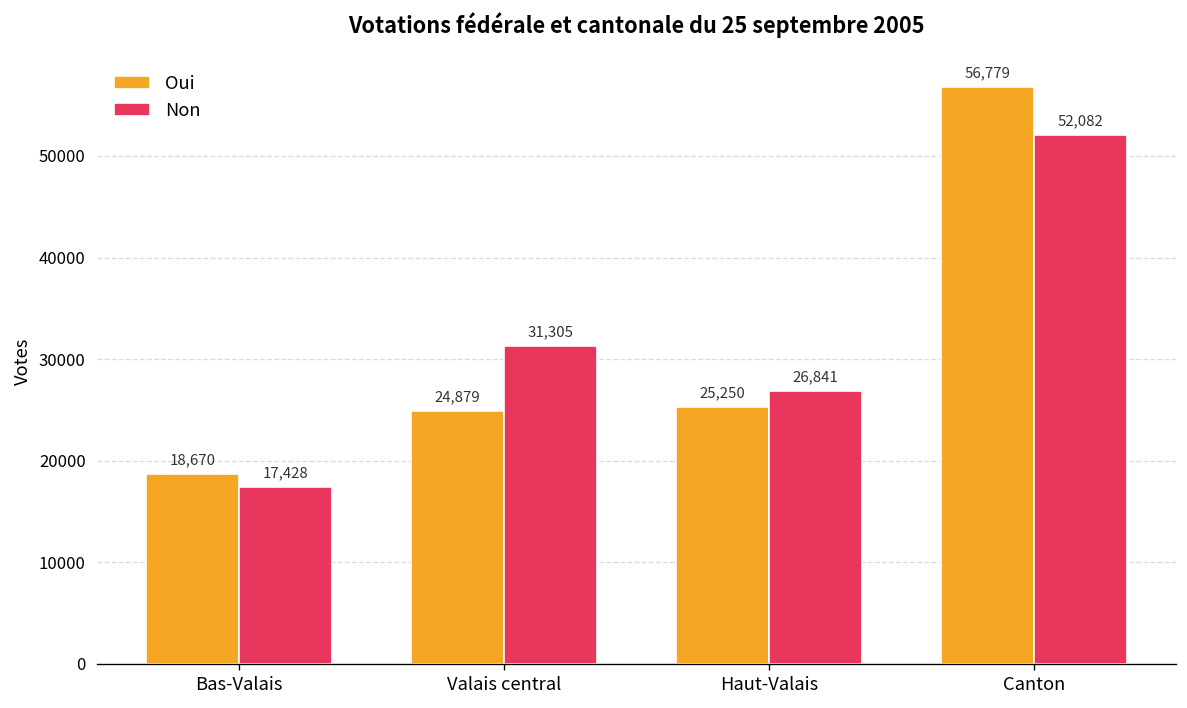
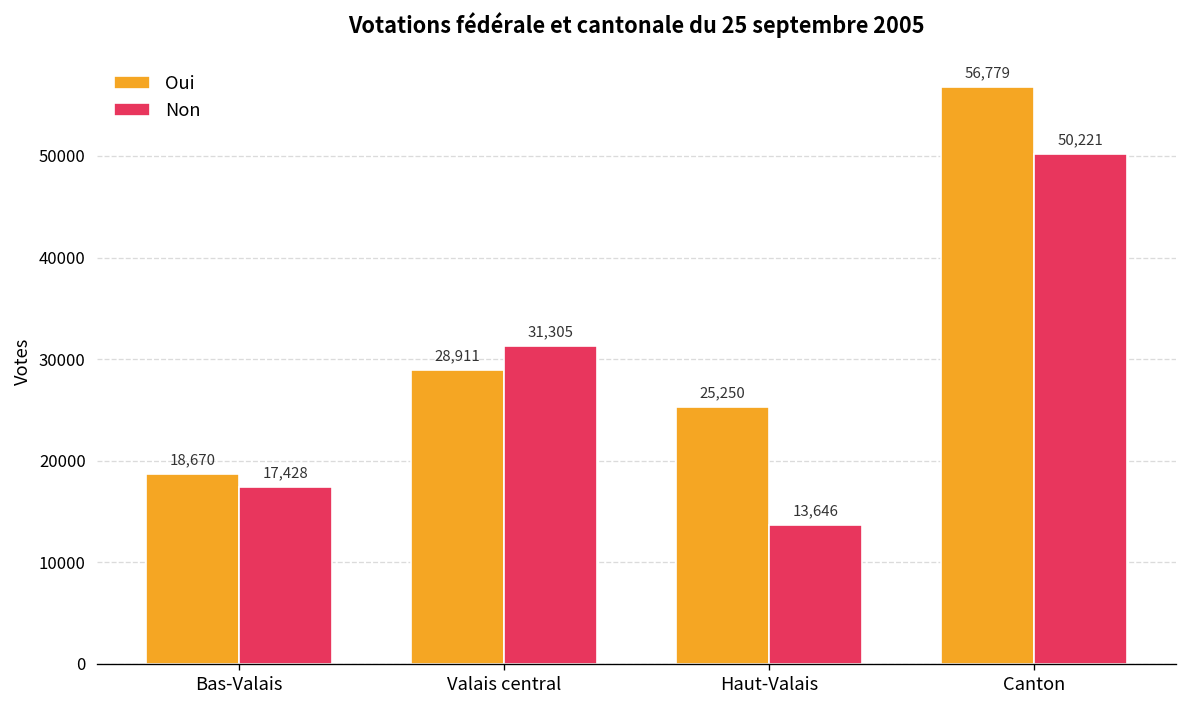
Oui, Valais central: 24,879 -> 28,911
Non, Haut-Valais: 26,841 -> 13,646
Non, Canton: 52,082 -> 50,221
